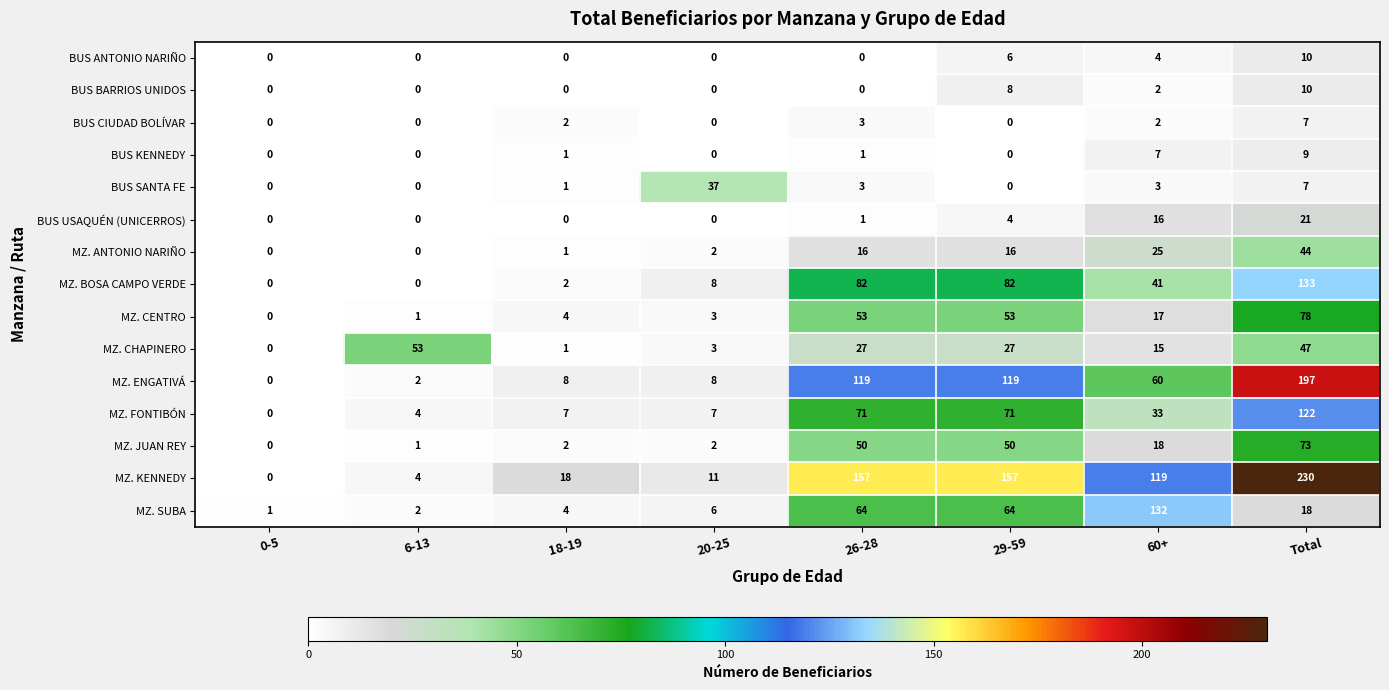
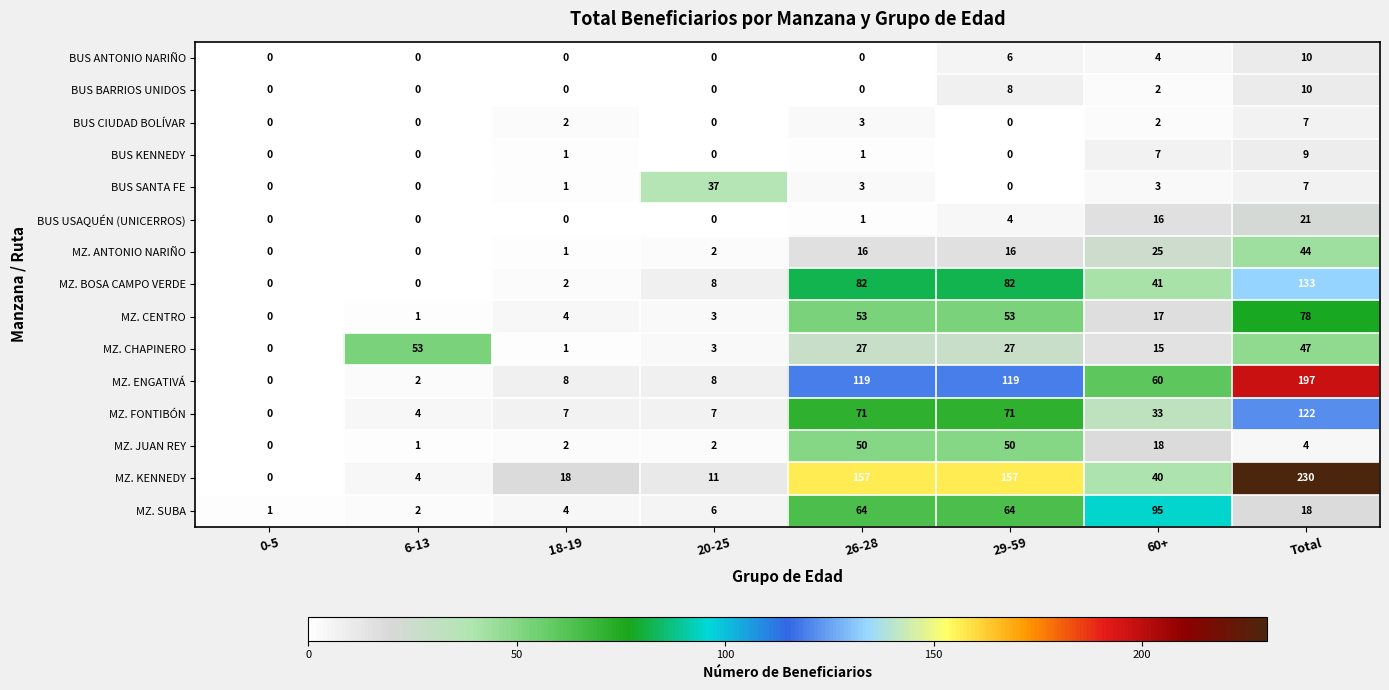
MZ. JUAN REY, Total: 73 -> 4
MZ. KENNEDY, 60+: 119 -> 40
MZ. SUBA, 60+: 132 -> 95
